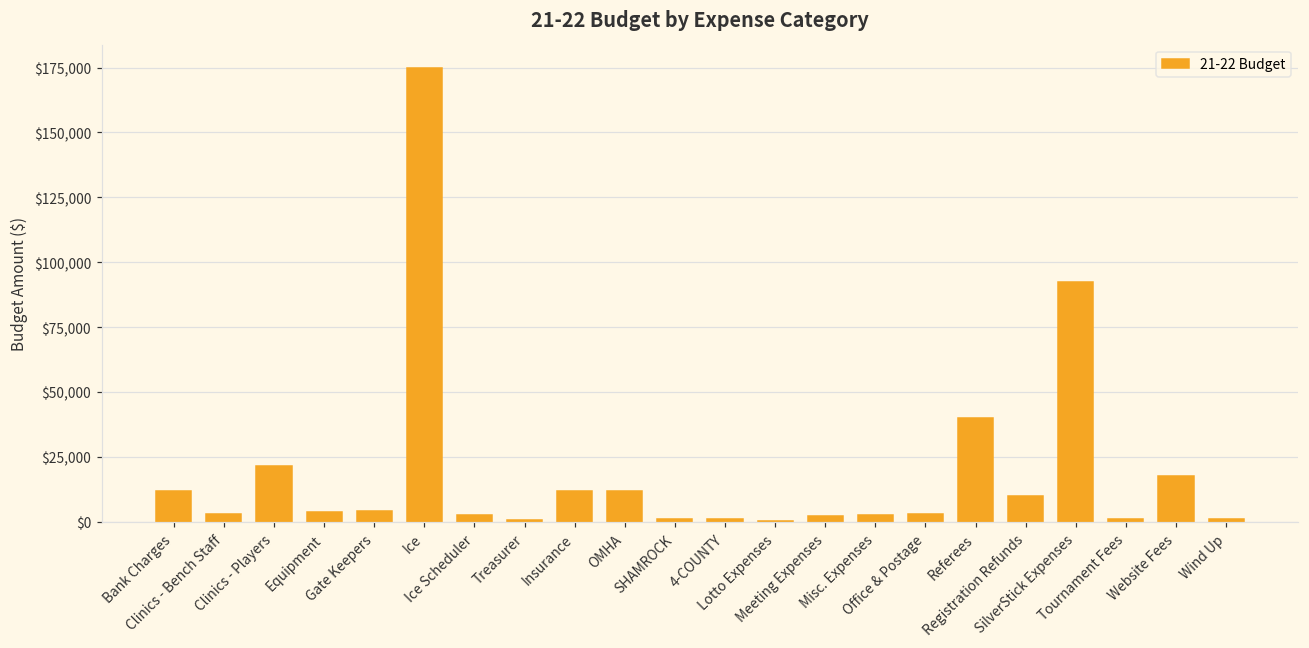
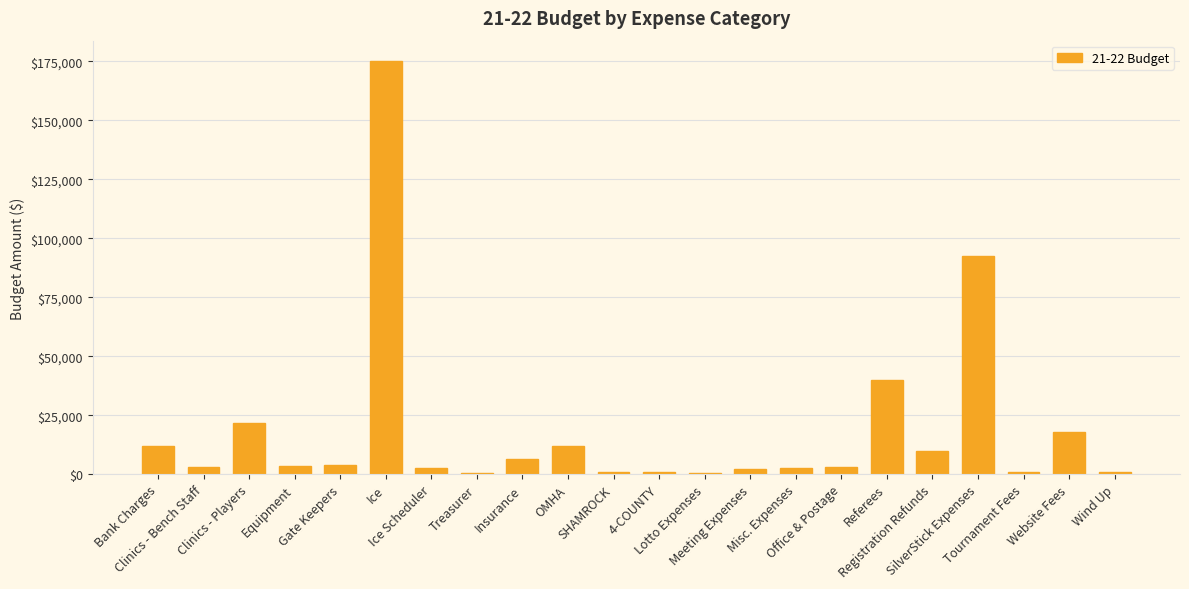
Insurance: $12,000 -> $6,000
